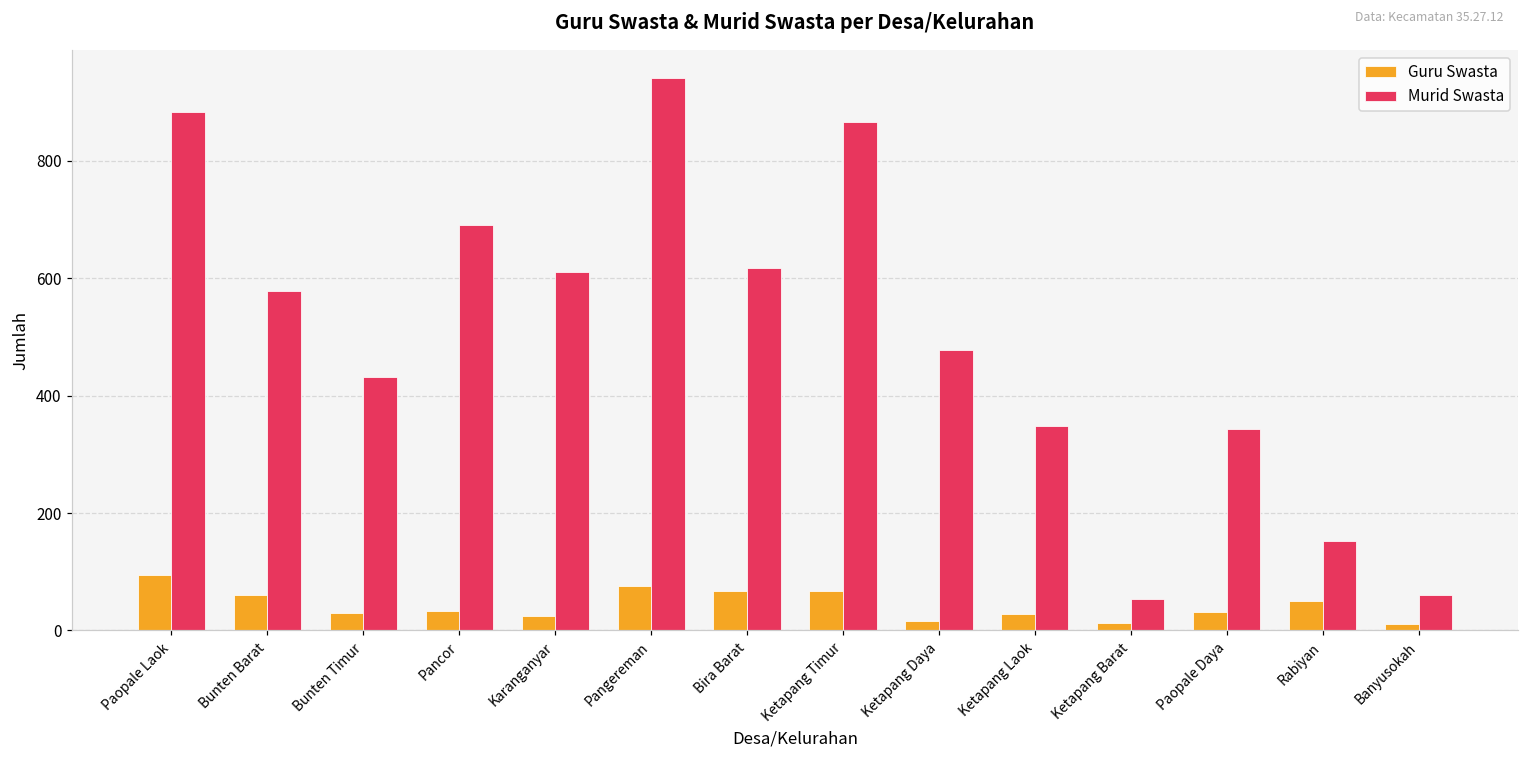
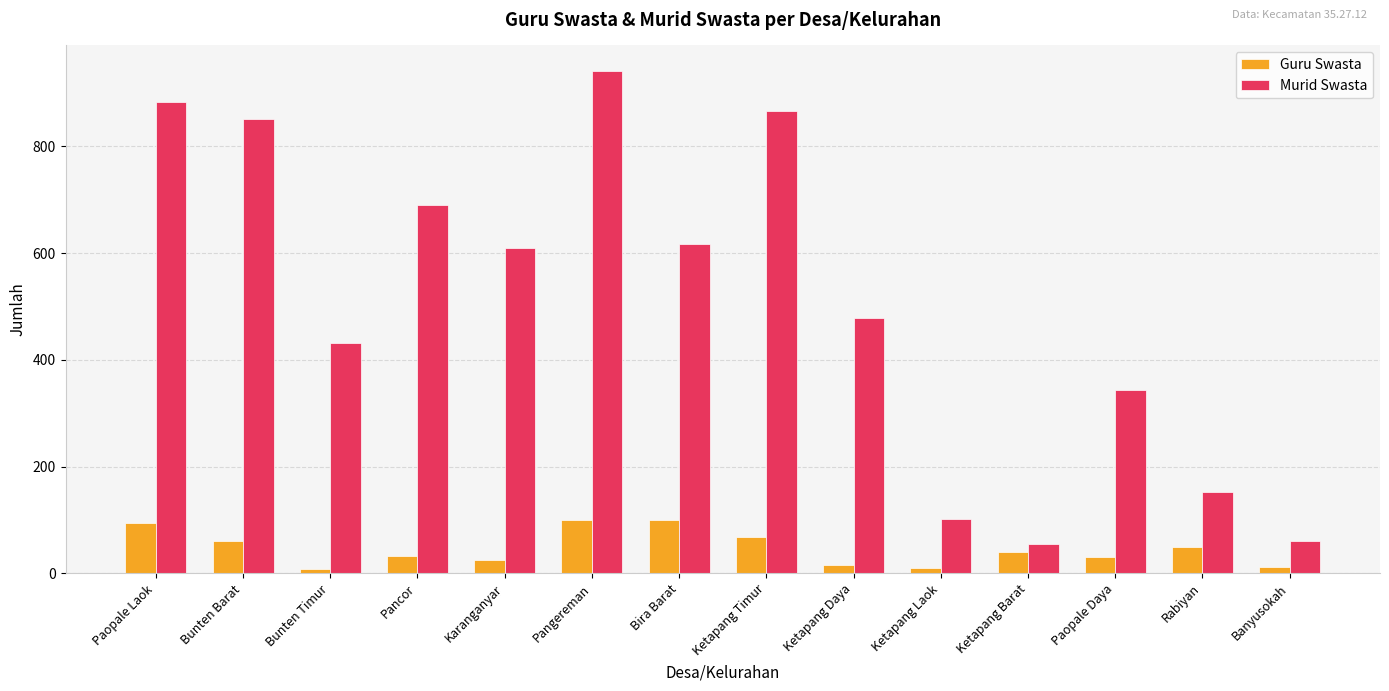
Murid Swasta, Bunten Barat: 580 -> 850
Guru Swasta, Bunten Timur: 30 -> 10
Guru Swasta, Pangereman: 80 -> 100
Guru Swasta, Bira Barat: 70 -> 100
Guru Swasta, Ketapang Laok: 30 -> 10
Murid Swasta, Ketapang Laok: 350 -> 100
Guru Swasta, Ketapang Barat: 10 -> 40
